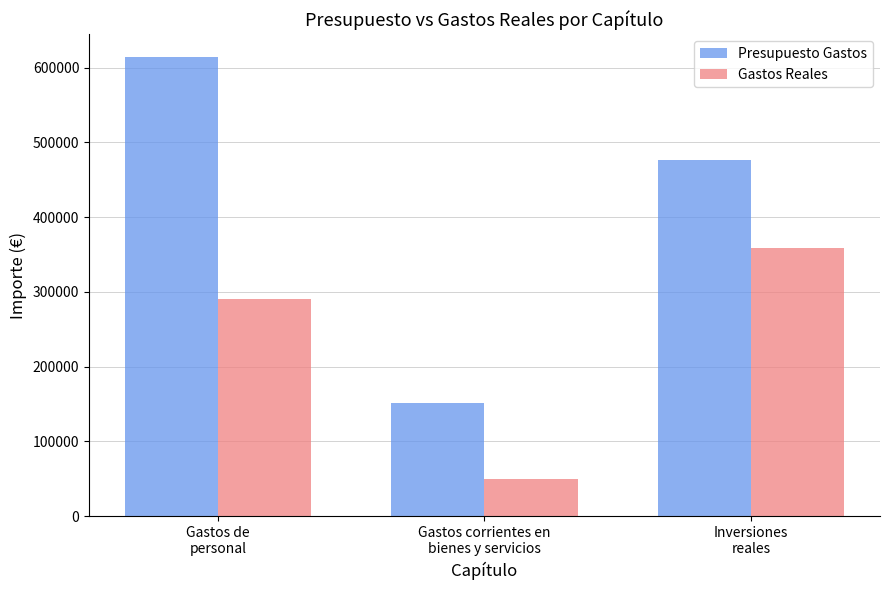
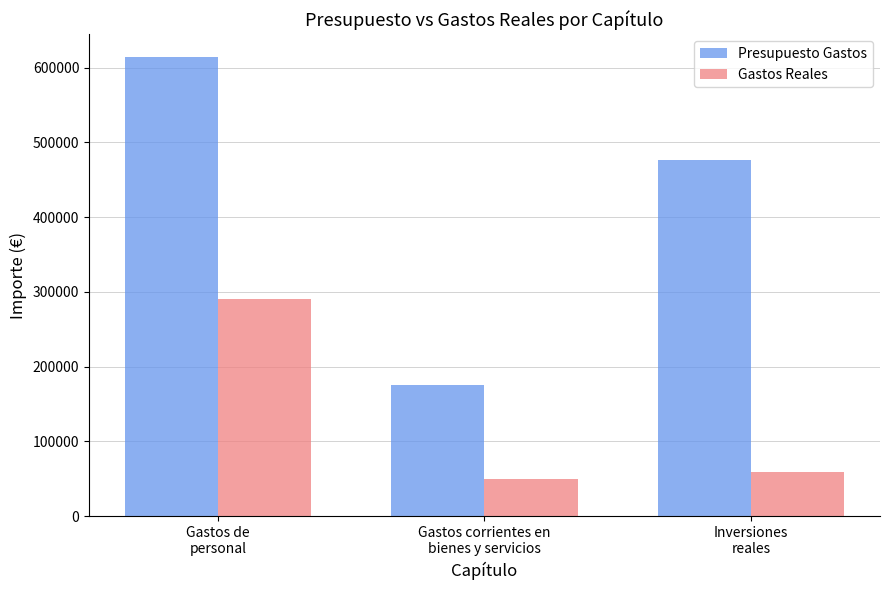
Presupuesto Gastos, Gastos corrientes en bienes y servicios: 150000 -> 180000
Gastos Reales, Inversiones reales: 360000 -> 60000
